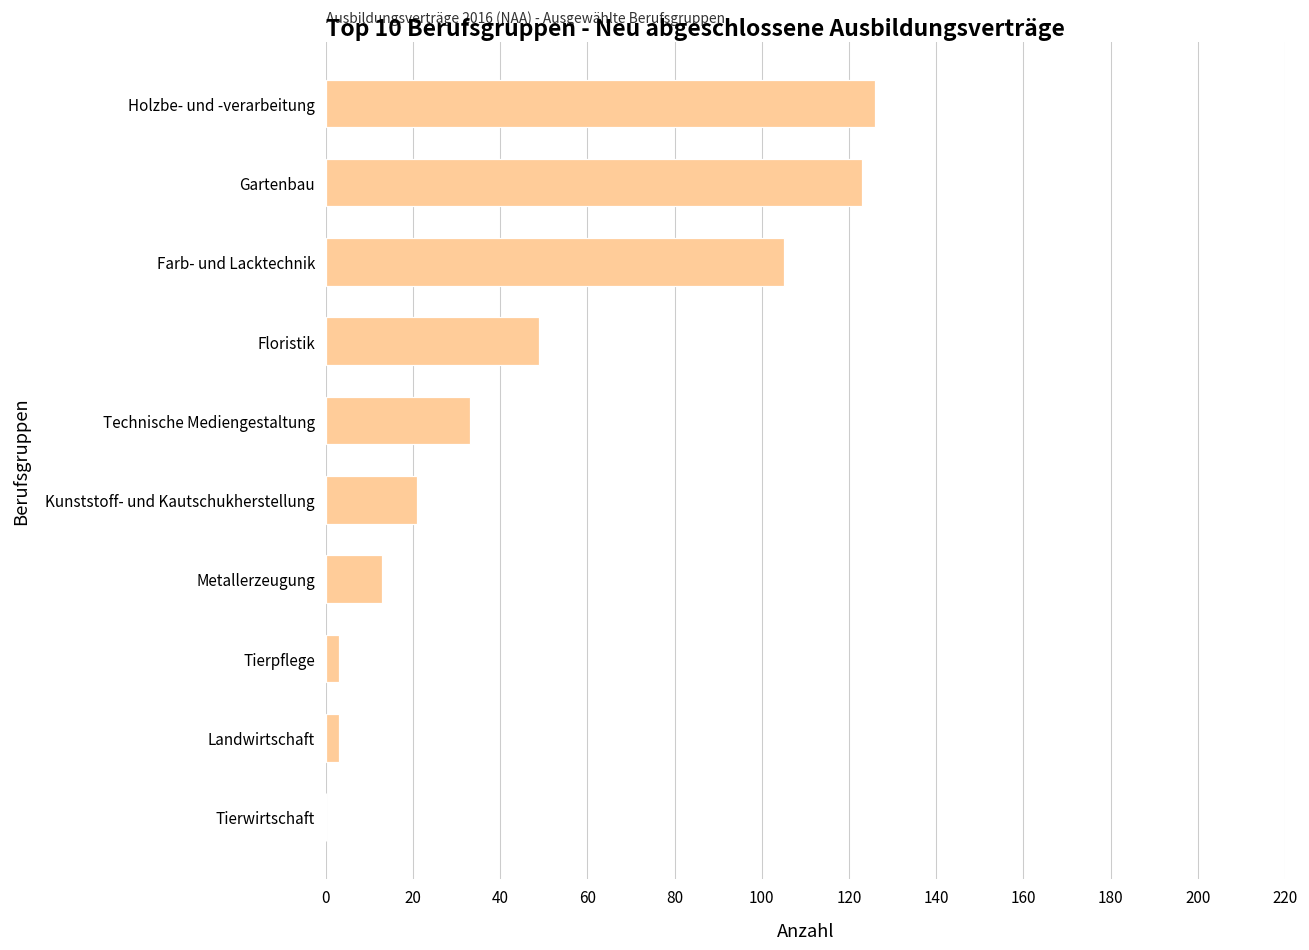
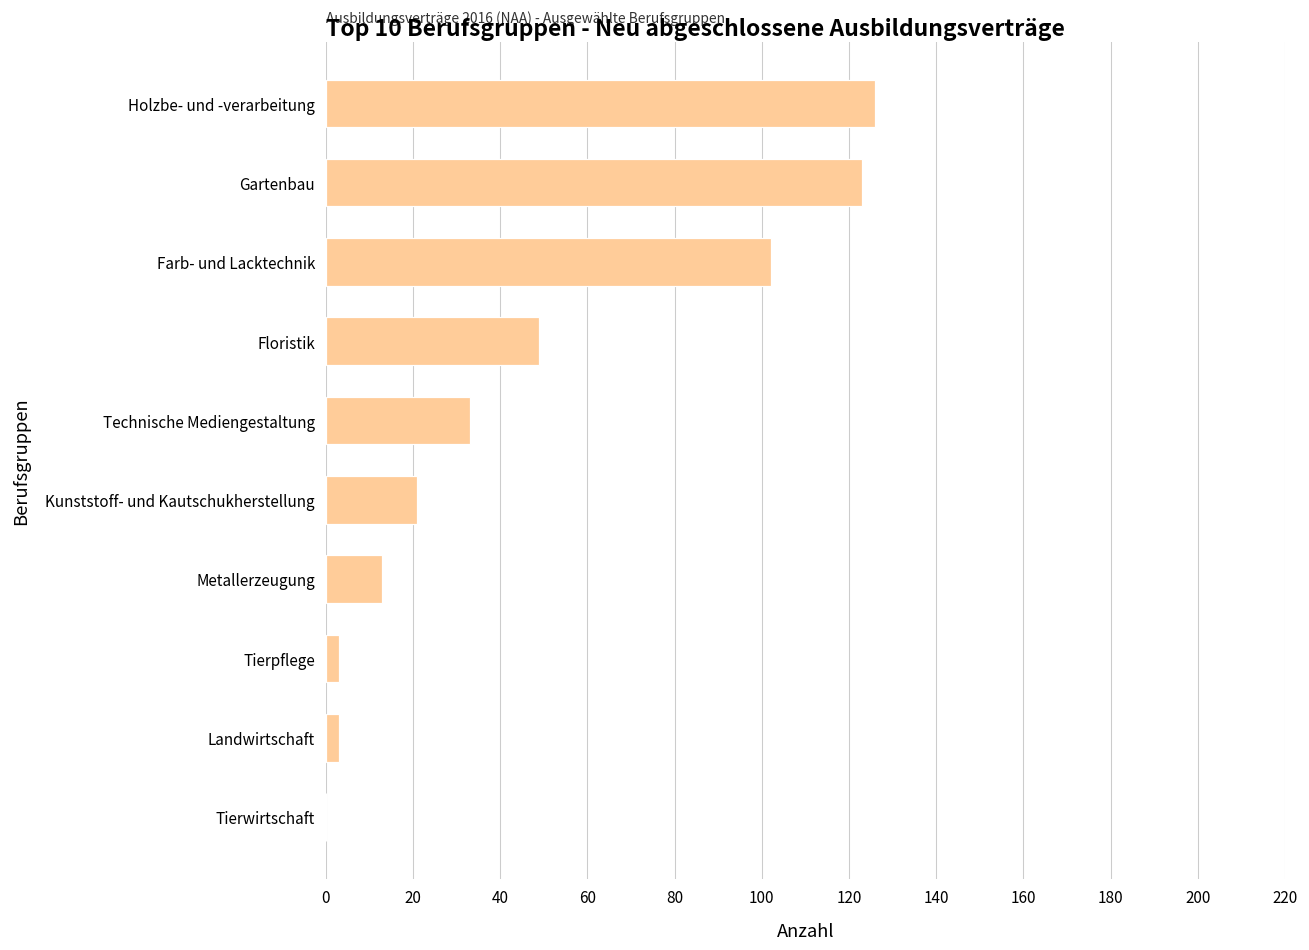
Farb- und Lacktechnik: 105 -> 102
